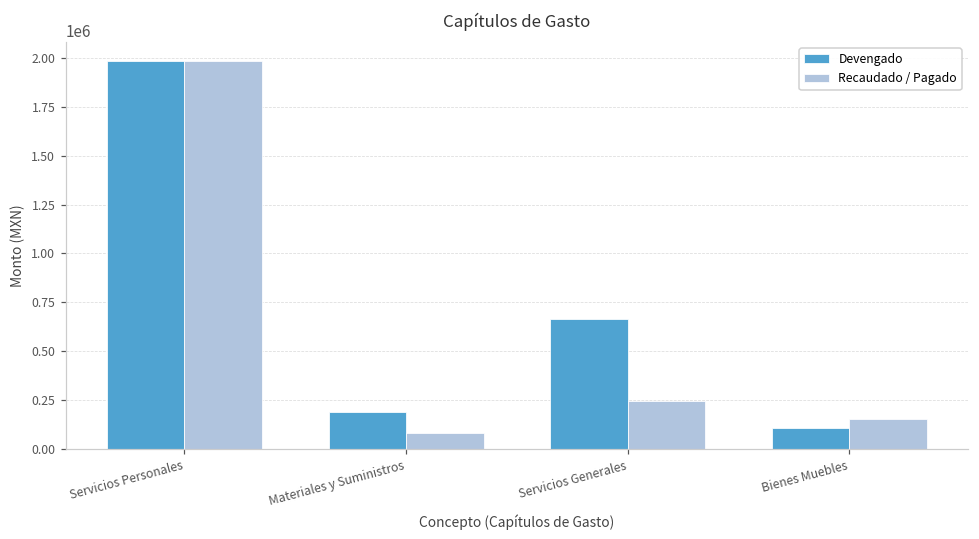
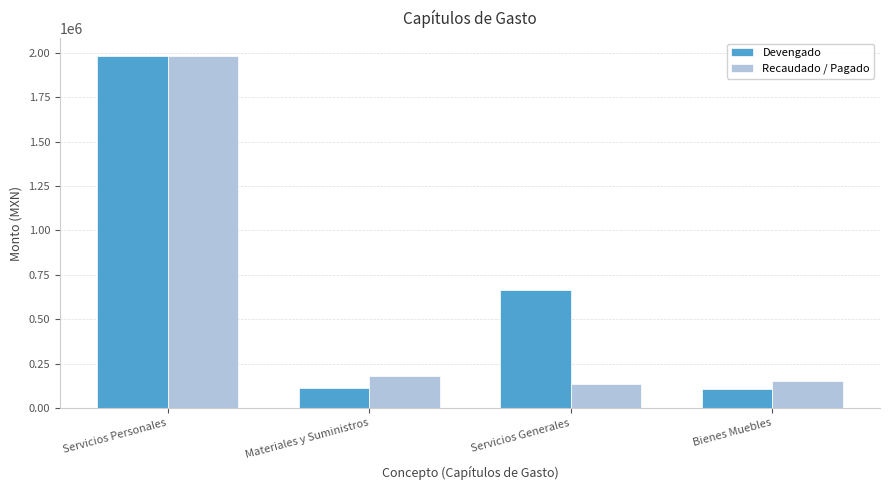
Devengado, Materiales y Suministros: 190000 -> 110000
Recaudado / Pagado, Materiales y Suministros: 80000 -> 180000
Recaudado / Pagado, Servicios Generales: 250000 -> 130000
